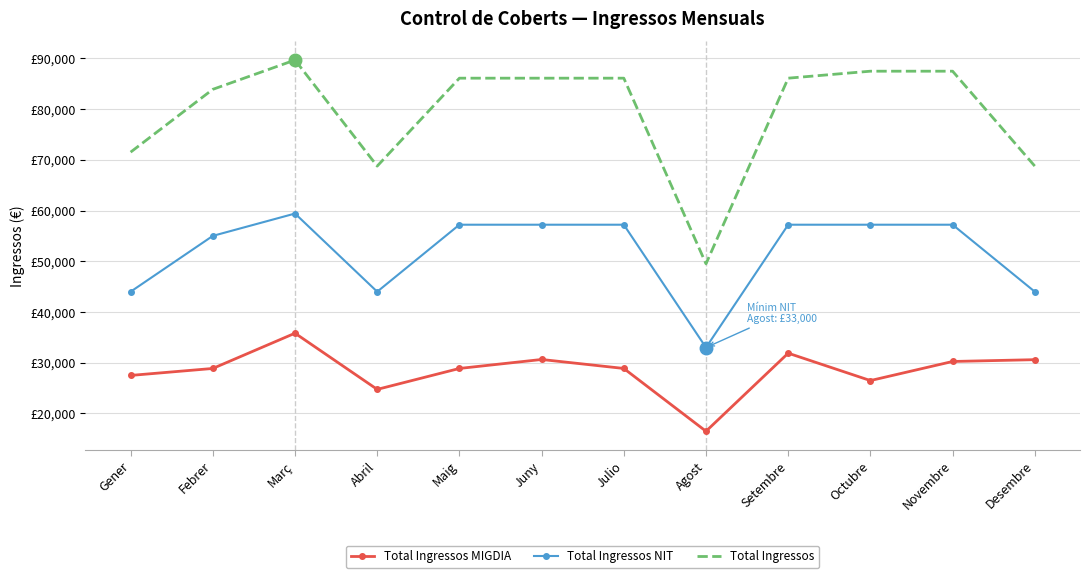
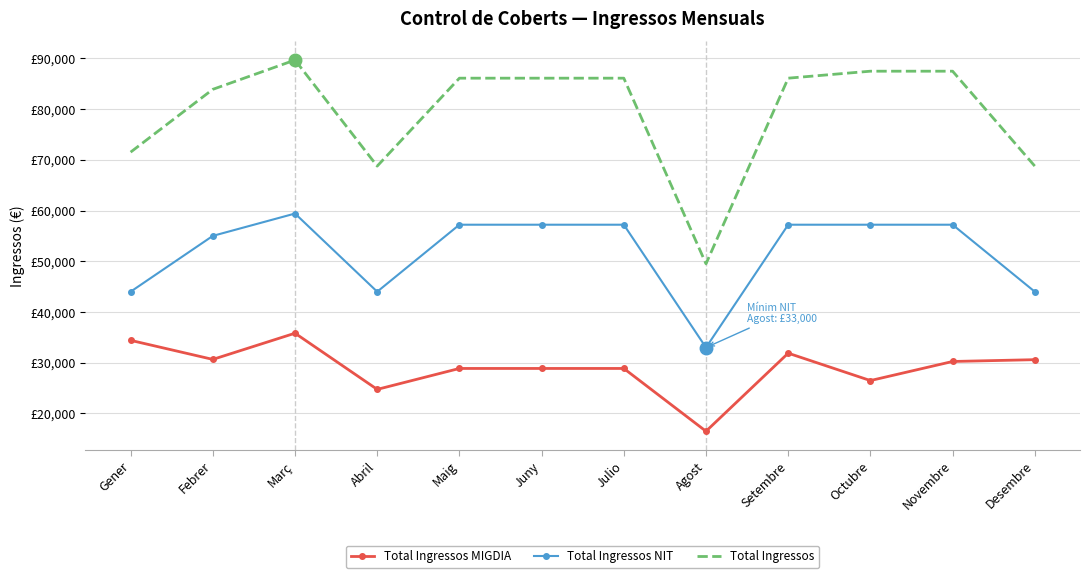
Total Ingressos MIGDIA, Gener: £28,000 -> £34,000
Total Ingressos MIGDIA, Febrer: £29,000 -> £31,000
Total Ingressos MIGDIA, Juny: £31,000 -> £29,000
